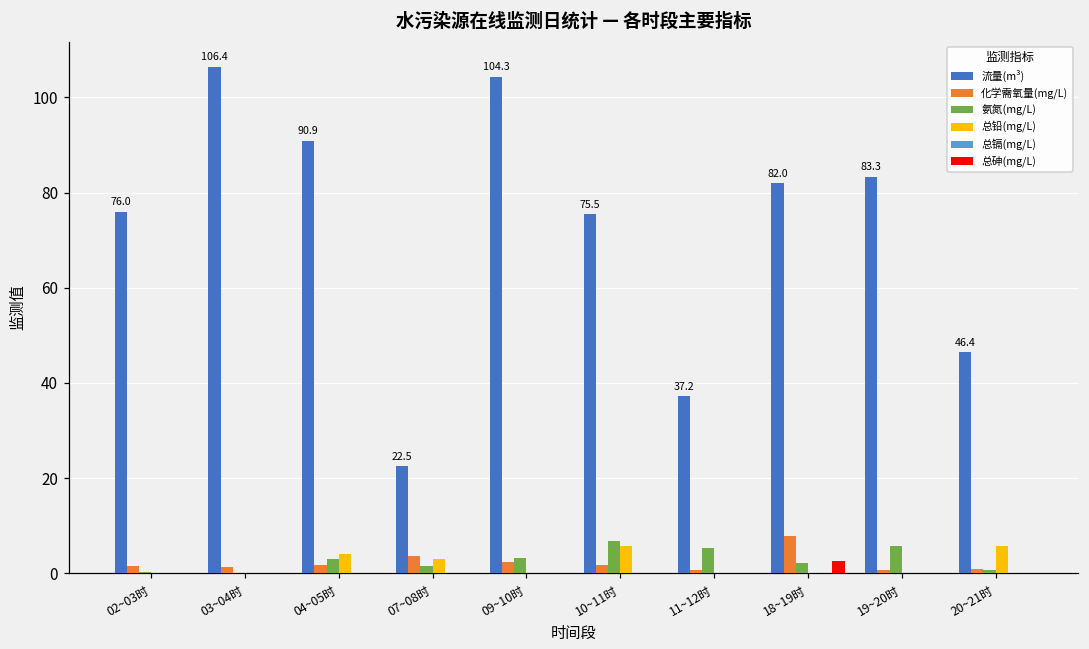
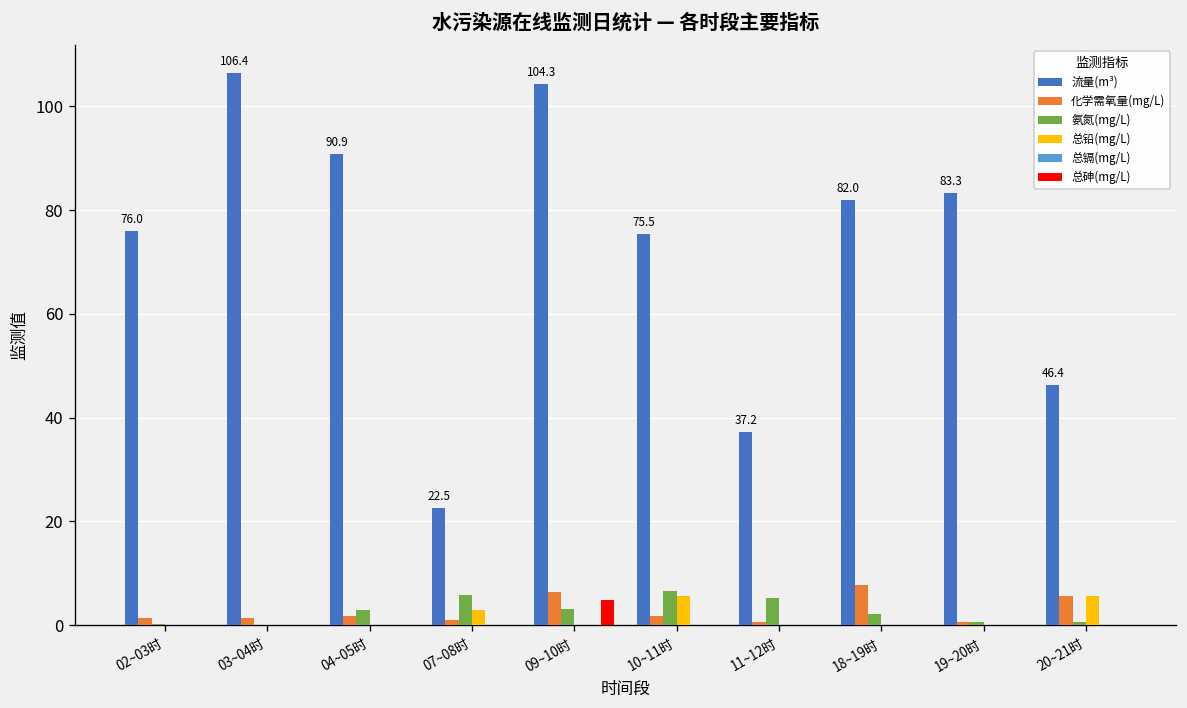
总铅(mg/L), 04~05时: 4 -> 0
化学需氧量(mg/L), 07~08时: 4 -> 1
氨氮(mg/L), 07~08时: 2 -> 6
化学需氧量(mg/L), 09~10时: 2 -> 7
总砷(mg/L), 09~10时: 0 -> 5
总砷(mg/L), 18~19时: 3 -> 0
氨氮(mg/L), 19~20时: 6 -> 1
化学需氧量(mg/L), 20~21时: 1 -> 6
